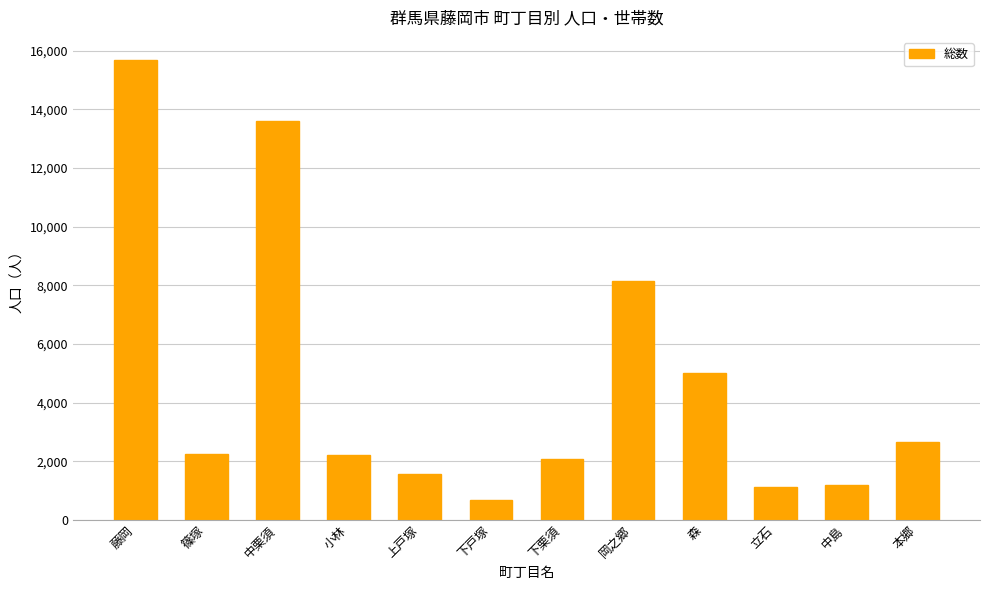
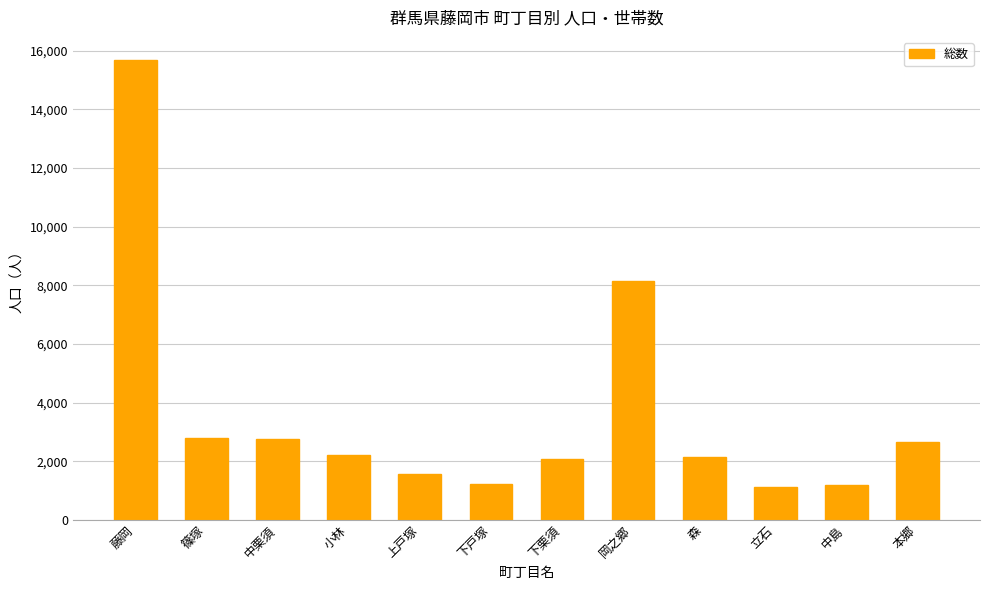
篠塚: 2,300 -> 2,800
中栗須: 13,600 -> 2,800
下戸塚: 700 -> 1,200
森: 5,000 -> 2,100
